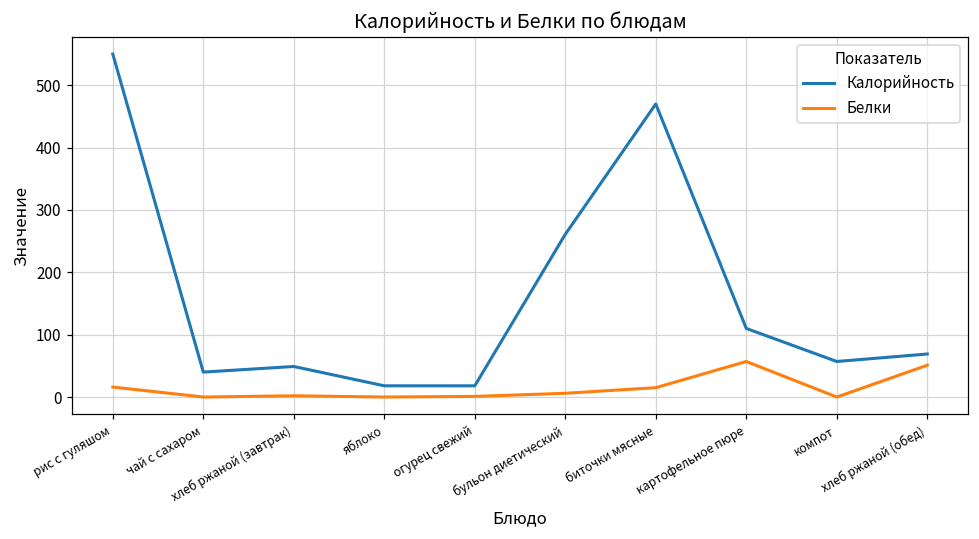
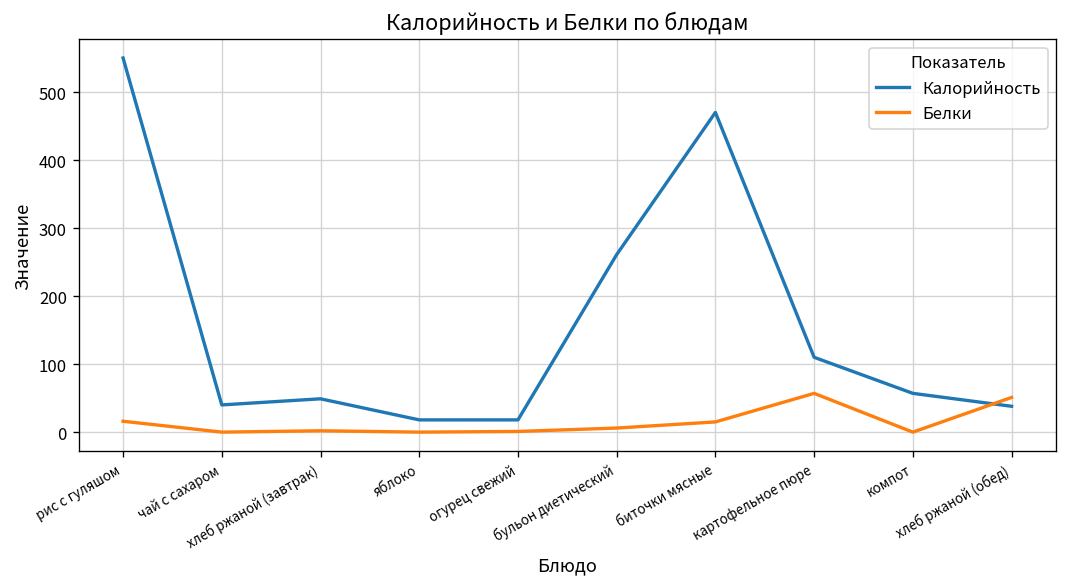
Калорийность, хлеб ржаной (обед): 70 -> 40
